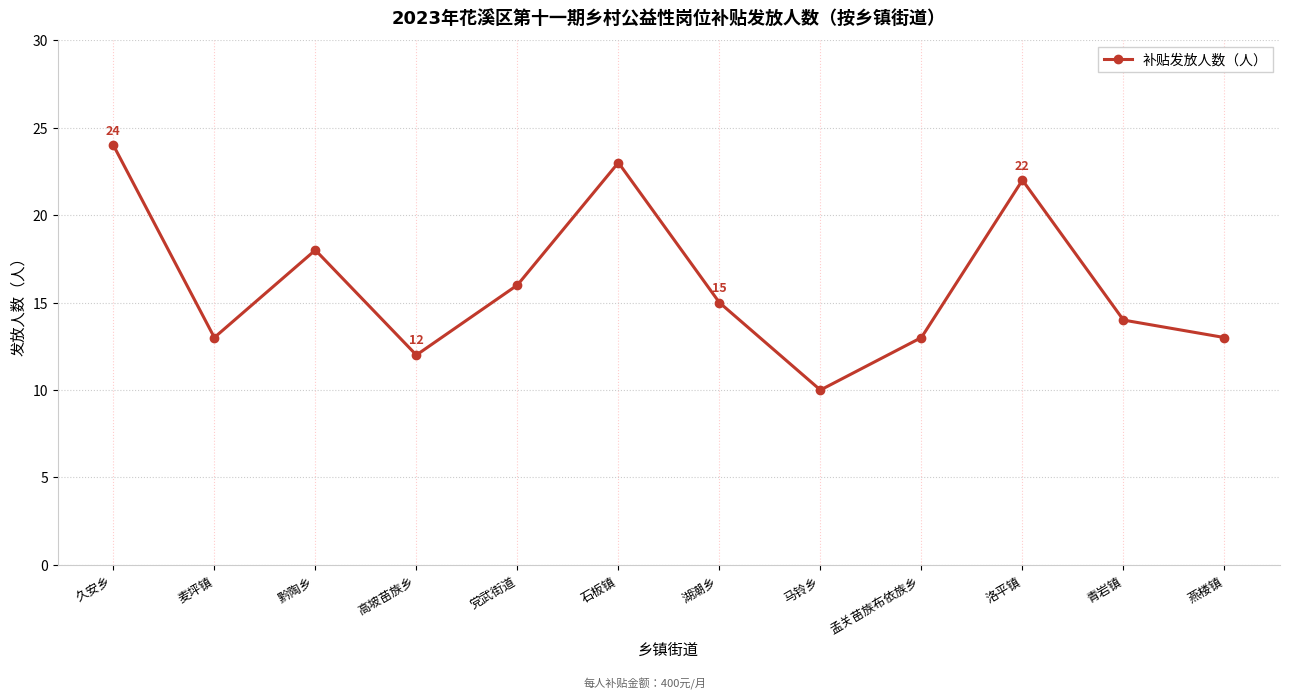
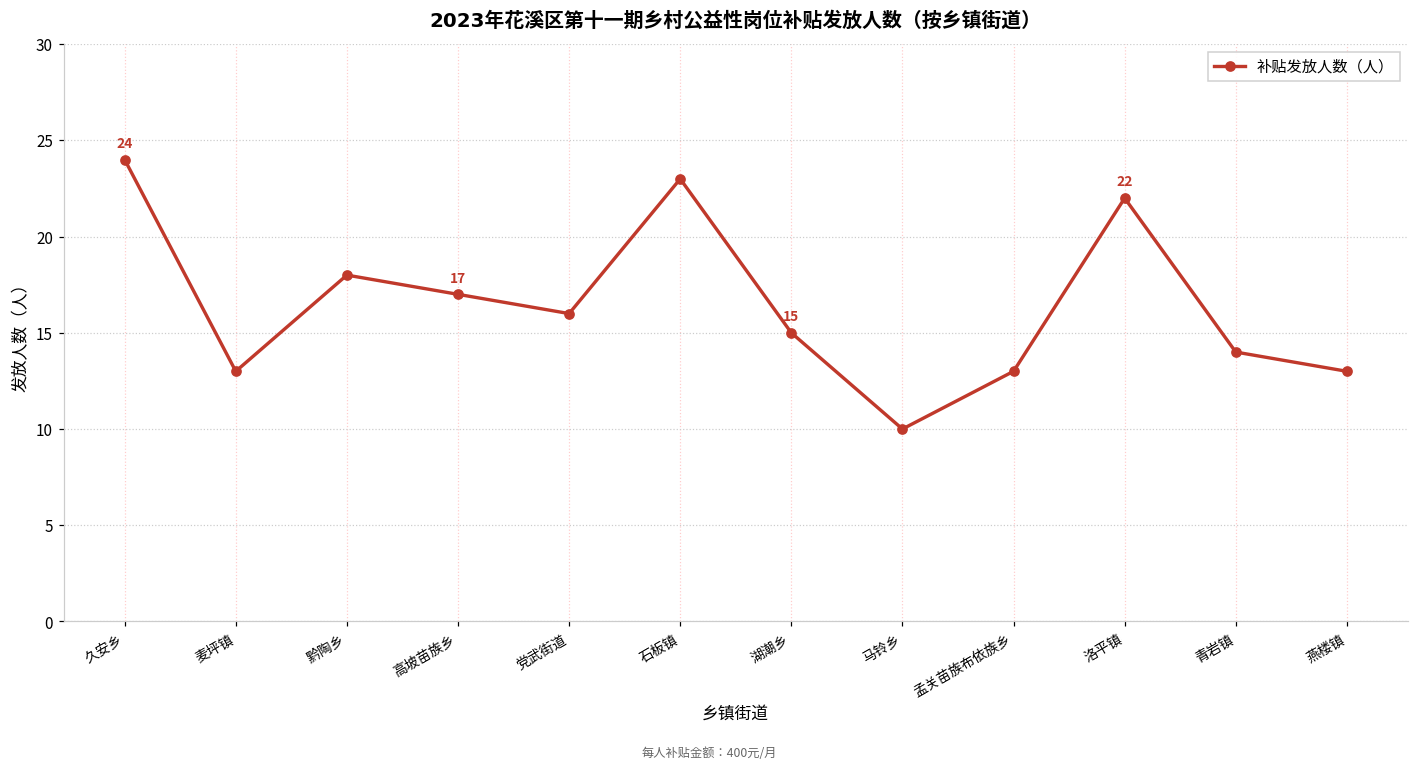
高坡苗族乡: 12 -> 17
